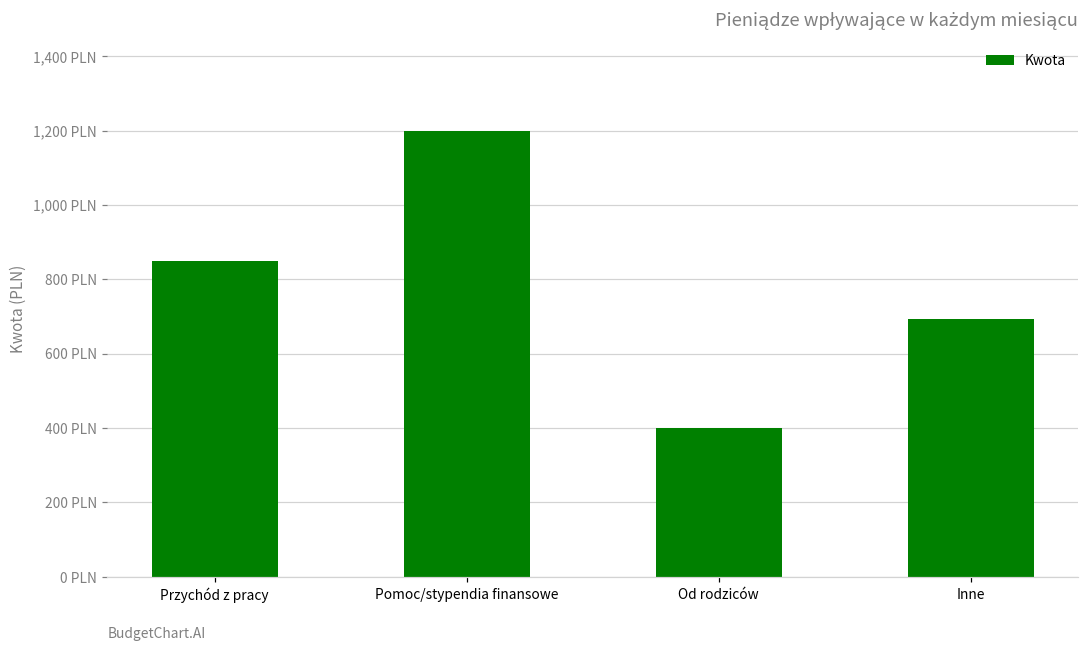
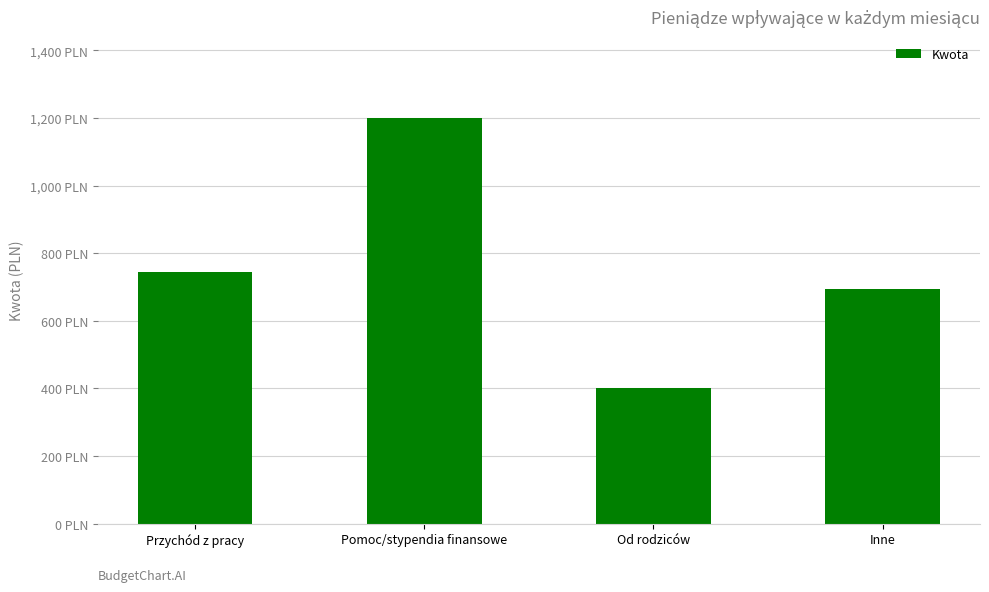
Przychód z pracy: 850 PLN -> 750 PLN
